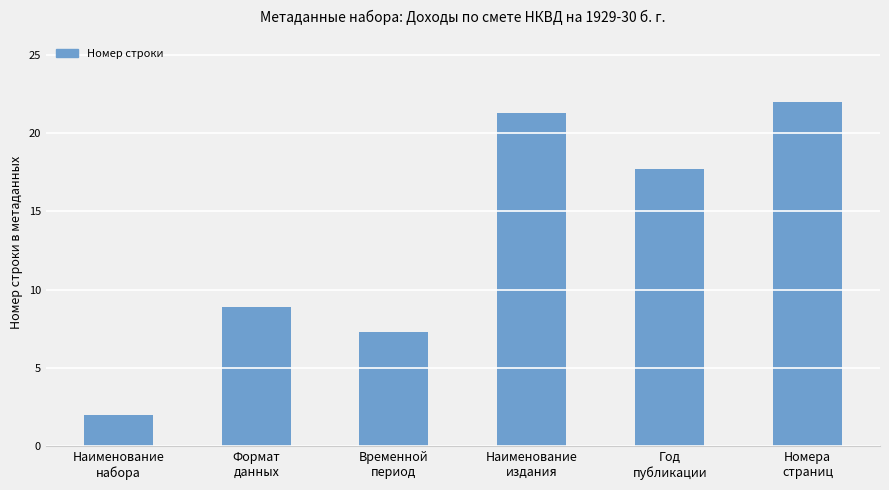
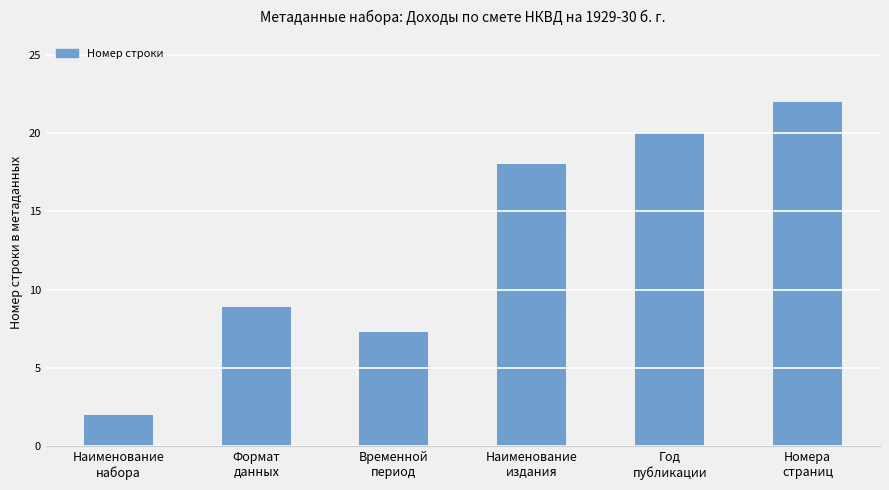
Наименование издания: 21.3 -> 18.0
Год публикации: 17.7 -> 20.0
